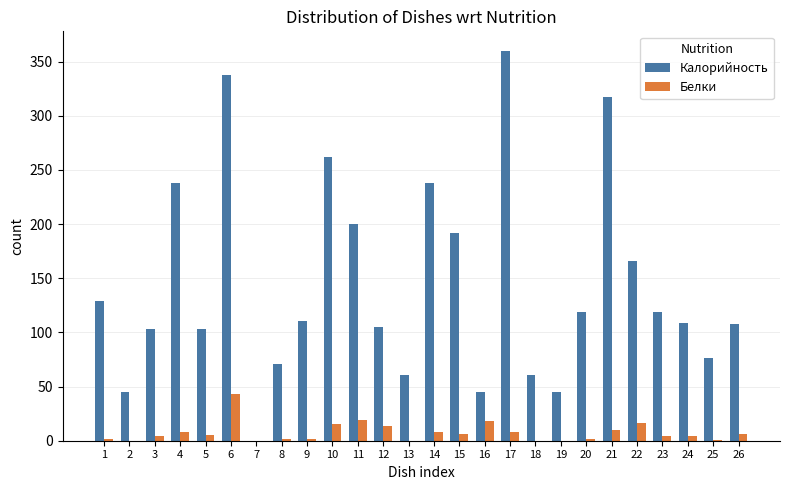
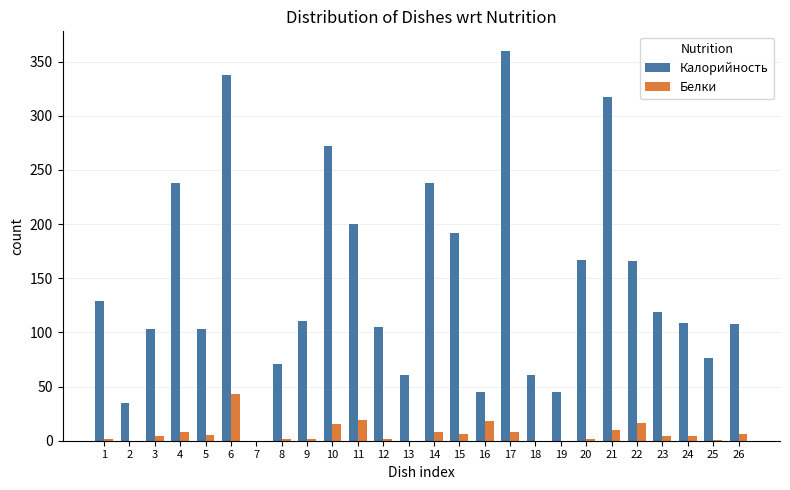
Калорийность, 2: 45 -> 35
Калорийность, 10: 262 -> 272
Белки, 12: 14 -> 2
Калорийность, 20: 119 -> 167
